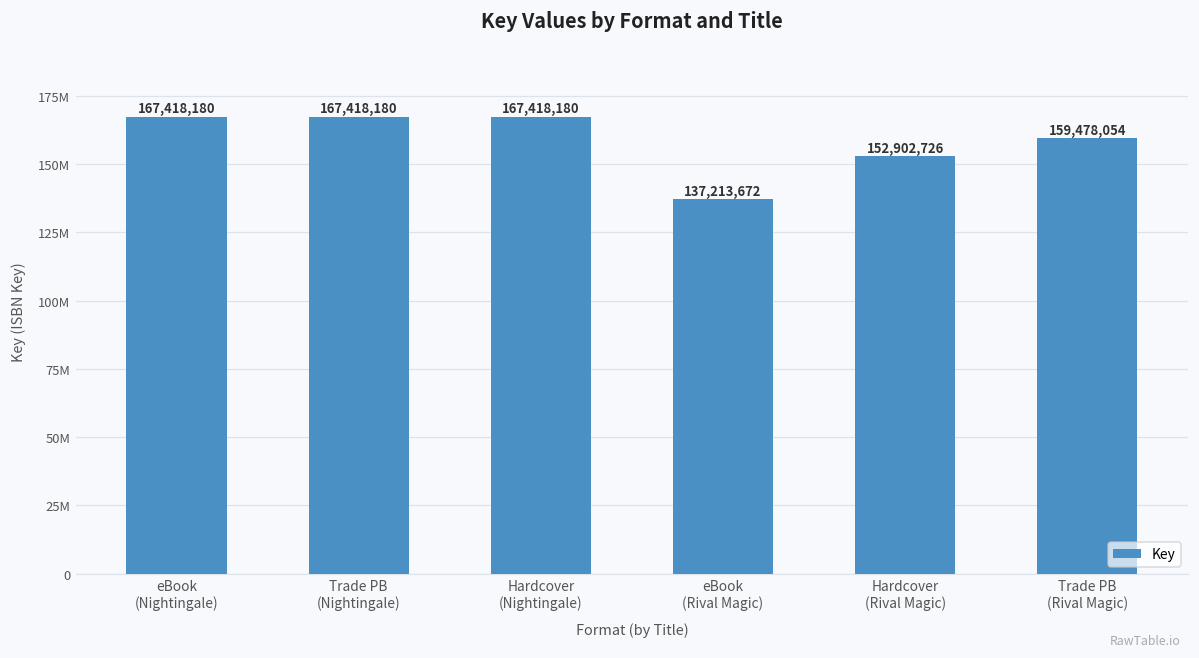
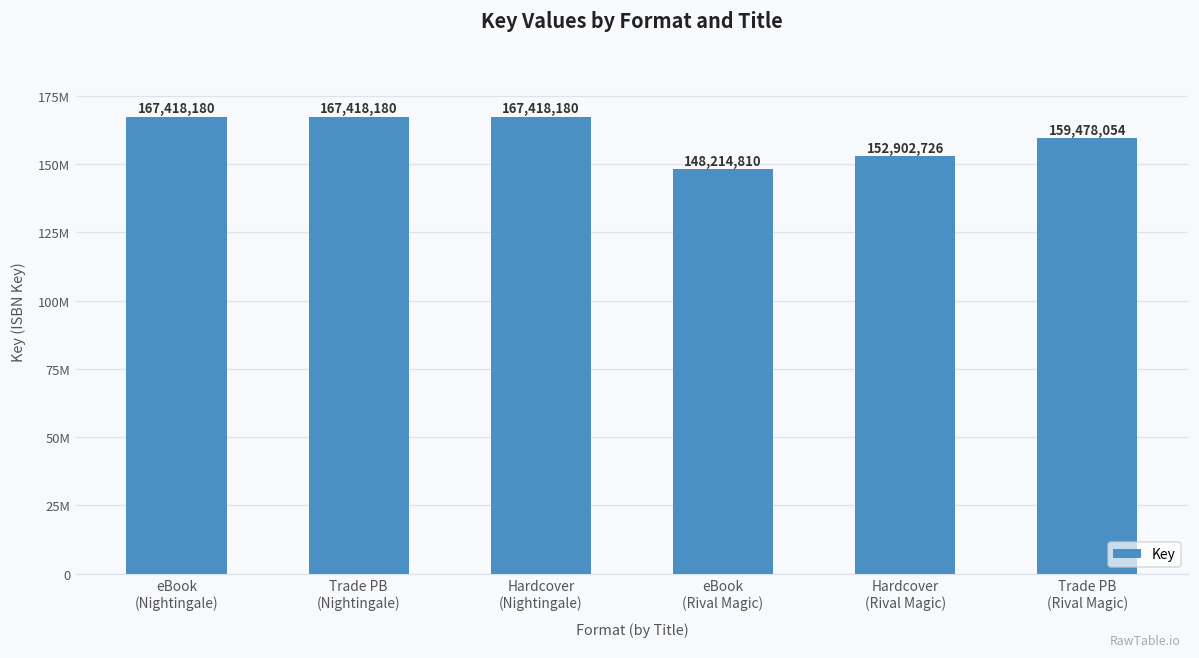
eBook (Rival Magic): 137,213,672 -> 148,214,810
